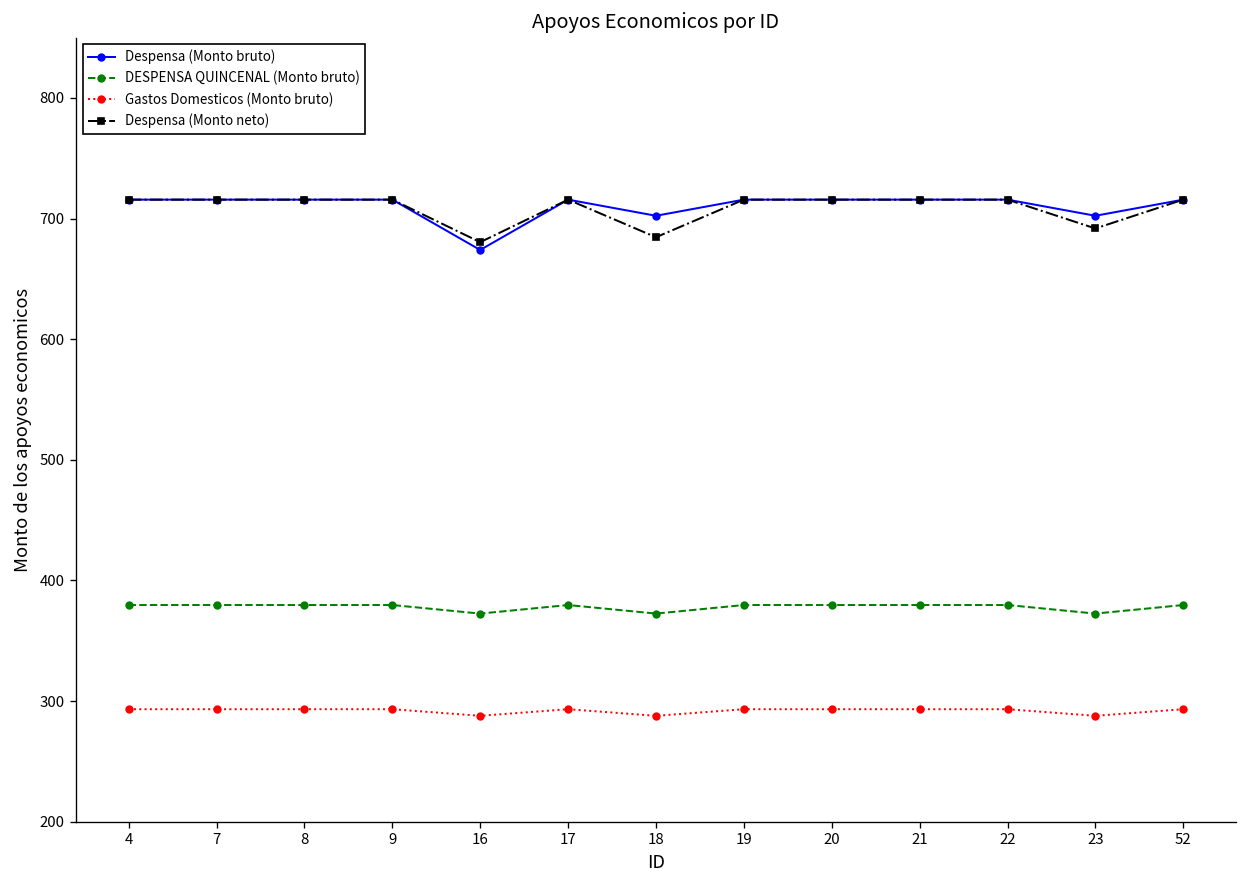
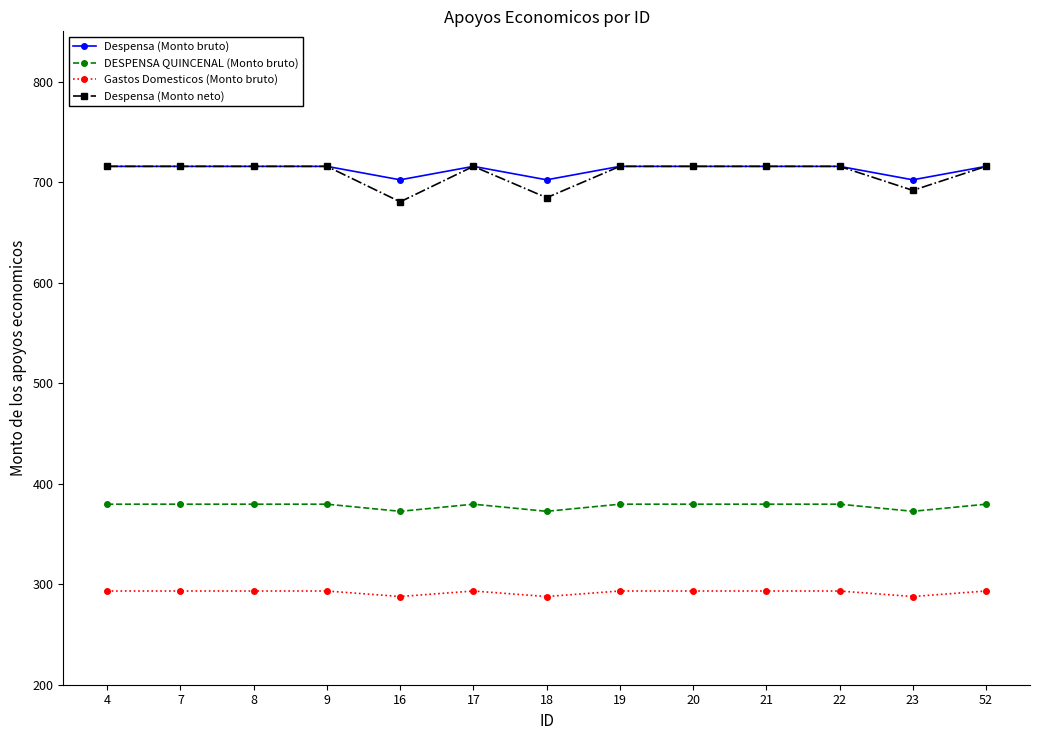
Despensa (Monto bruto), 16: 674 -> 702
